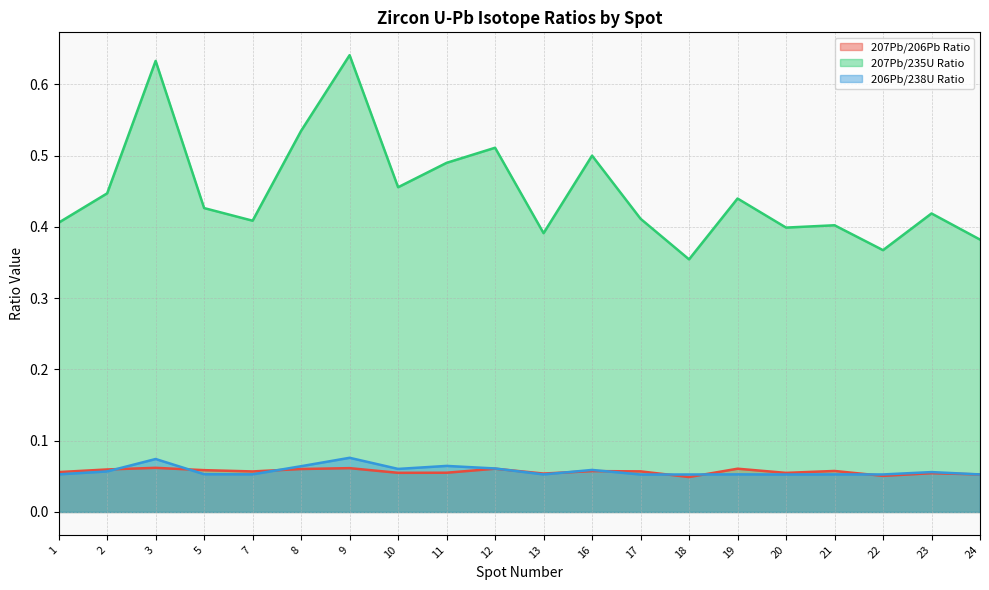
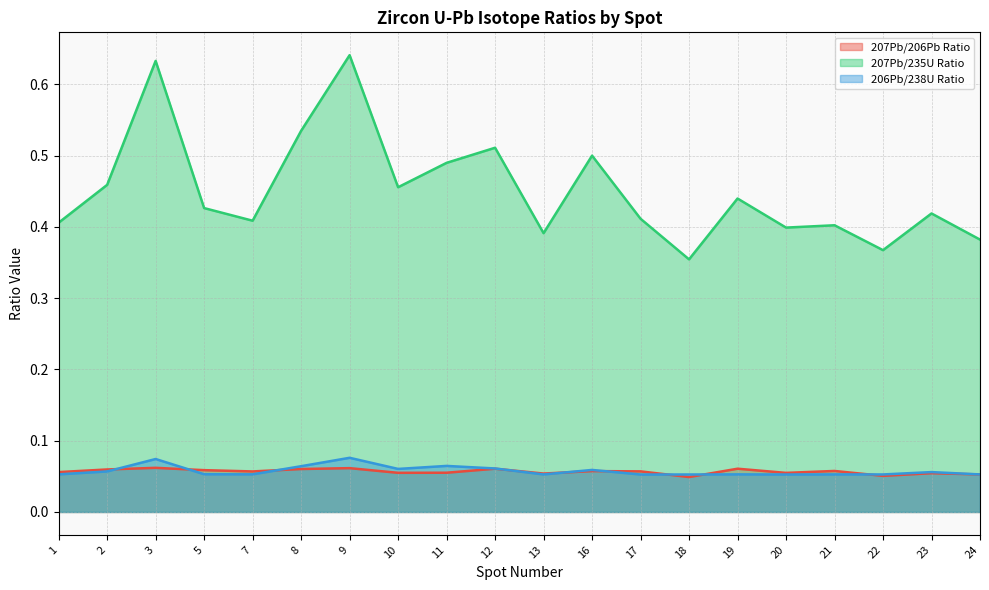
207Pb/235U Ratio, 2: 0.45 -> 0.46
